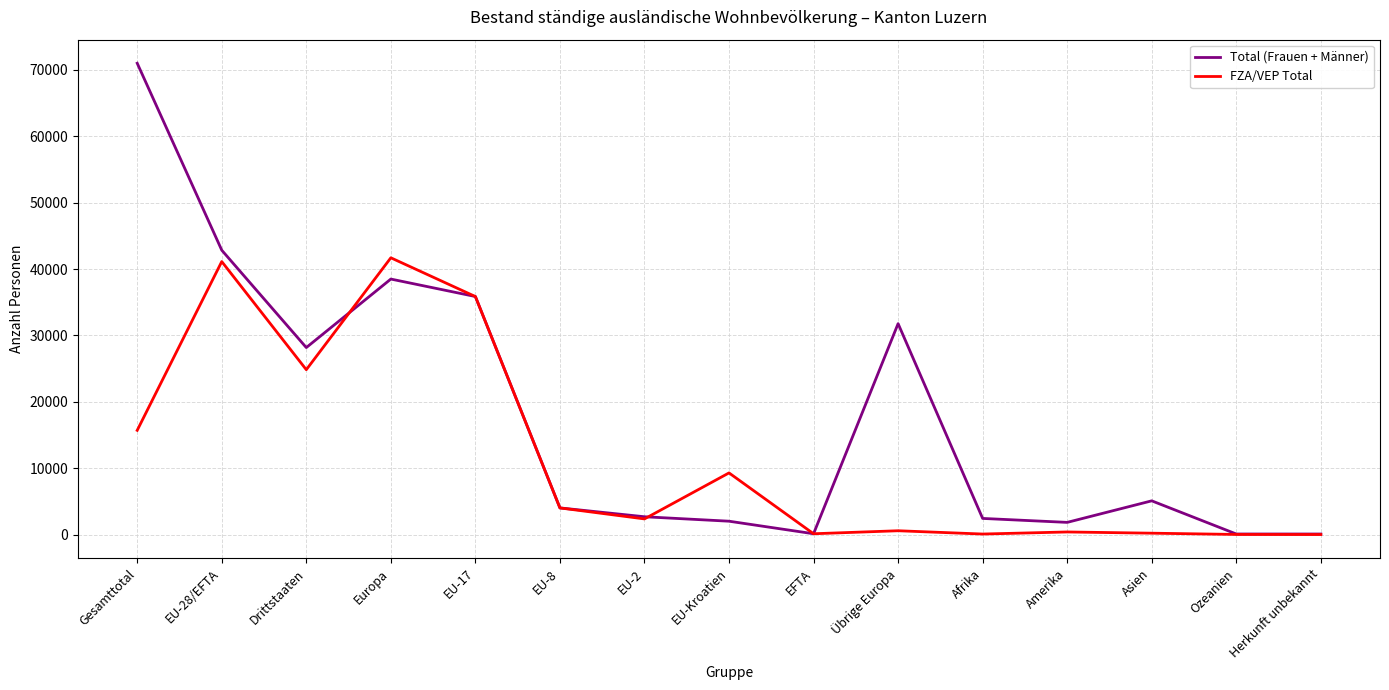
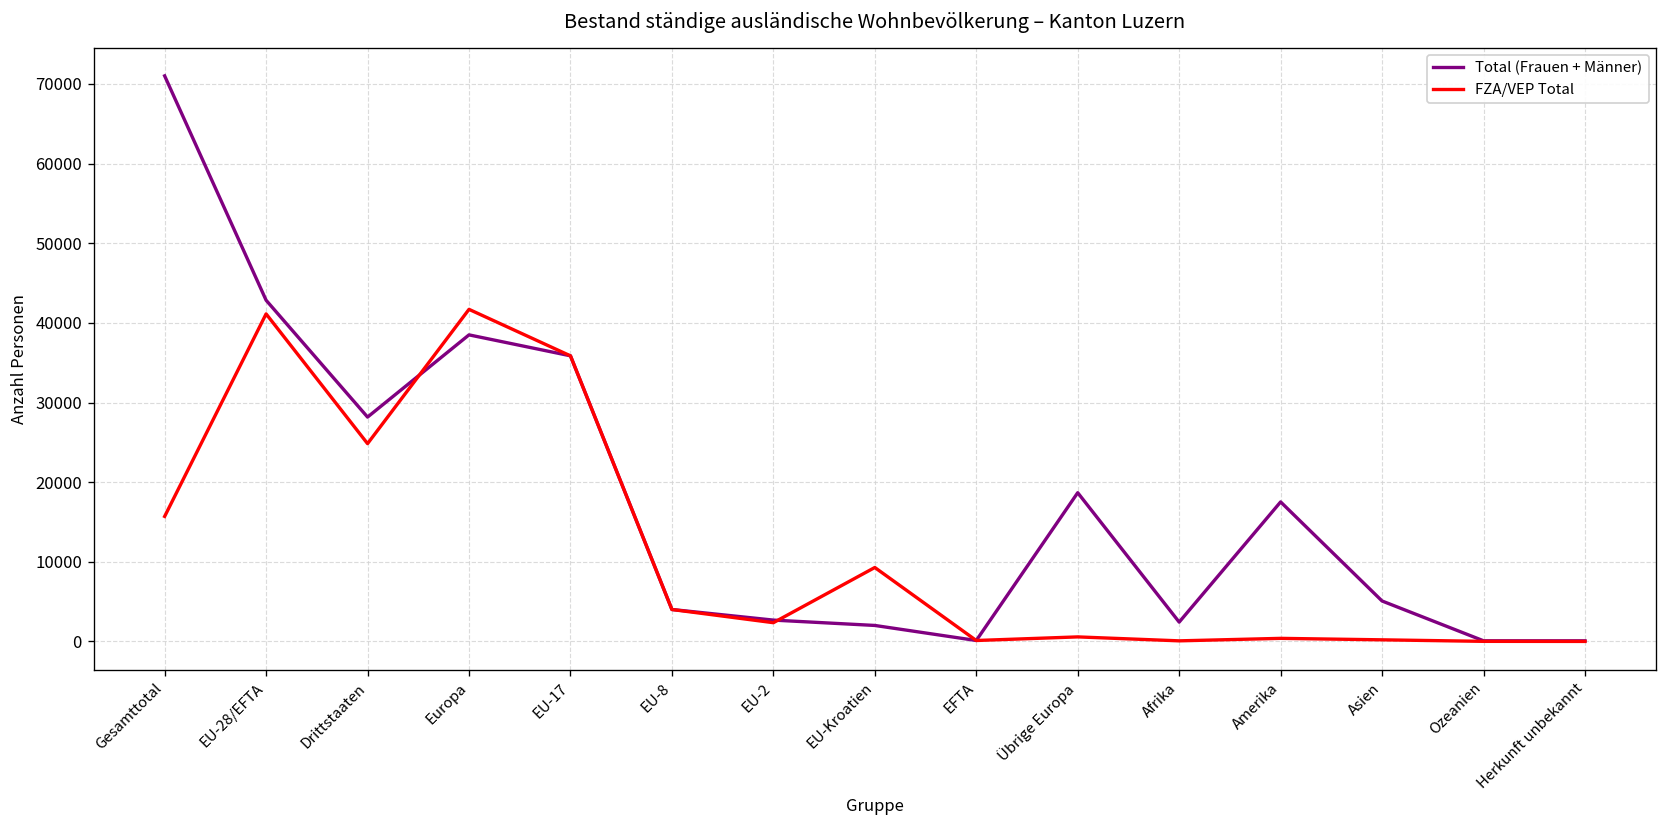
Total (Frauen + Männer), Übrige Europa: 32000 -> 19000
Total (Frauen + Männer), Amerika: 2000 -> 18000
